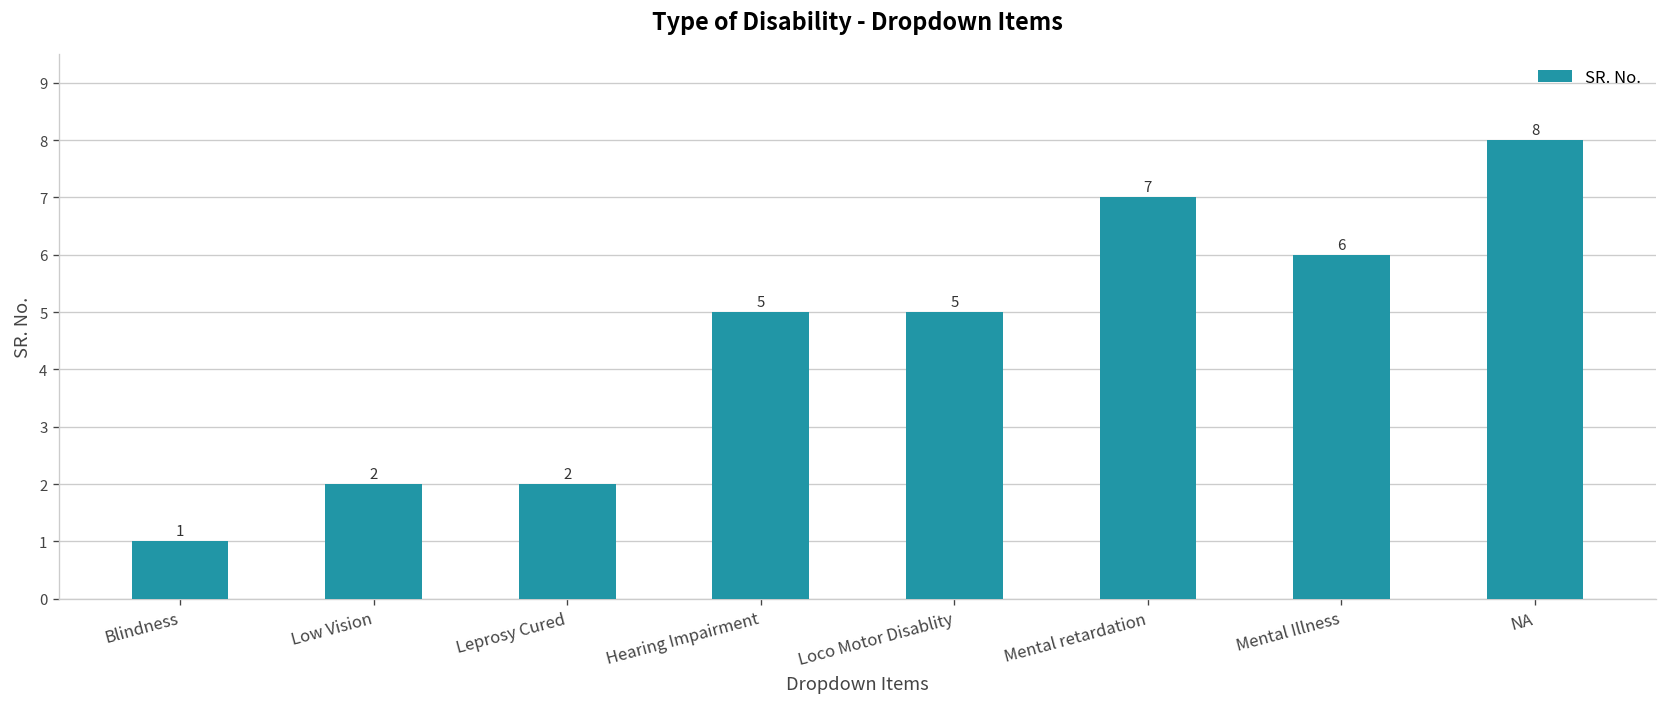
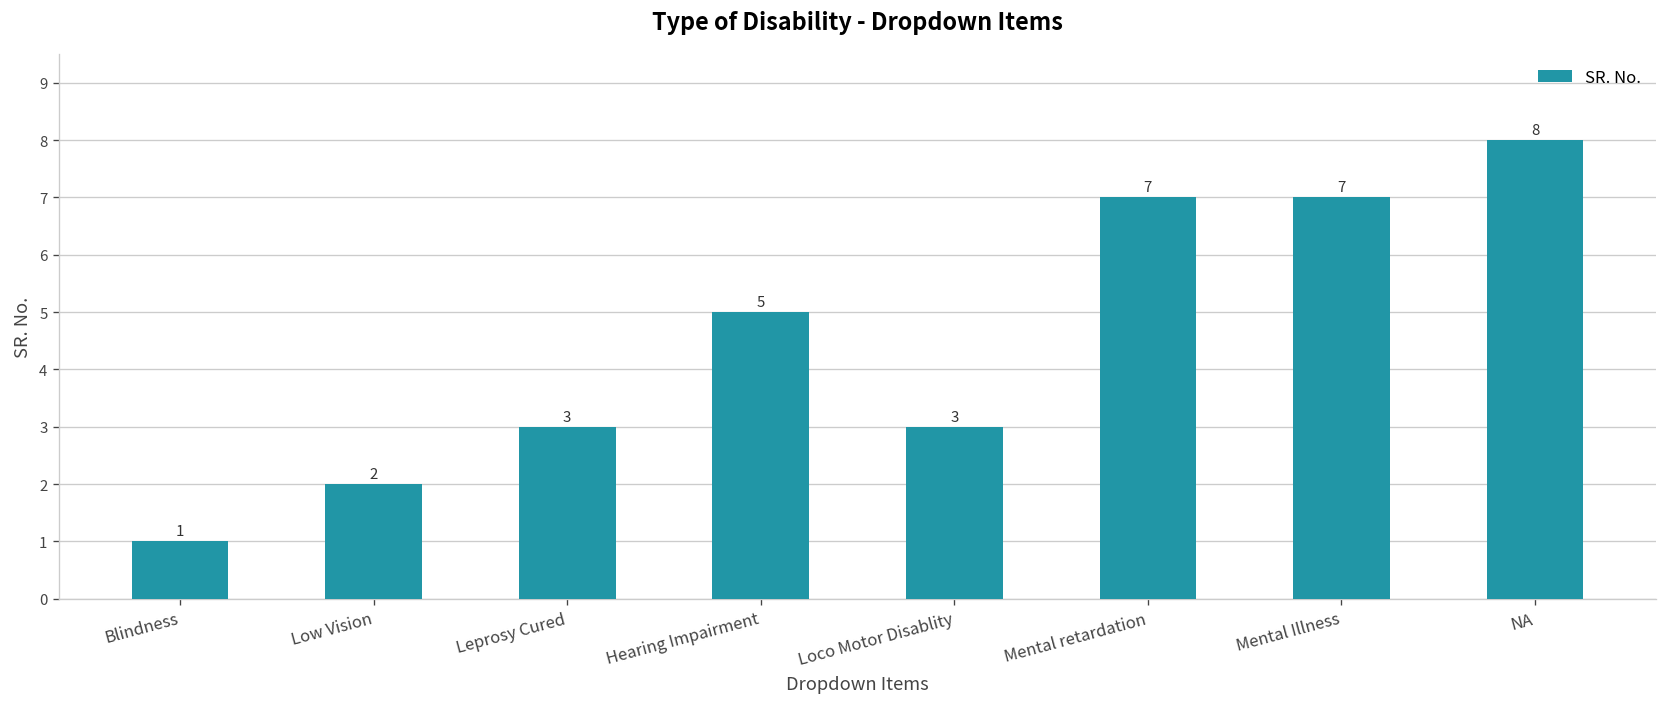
Leprosy Cured: 2 -> 3
Loco Motor Disablity: 5 -> 3
Mental Illness: 6 -> 7
